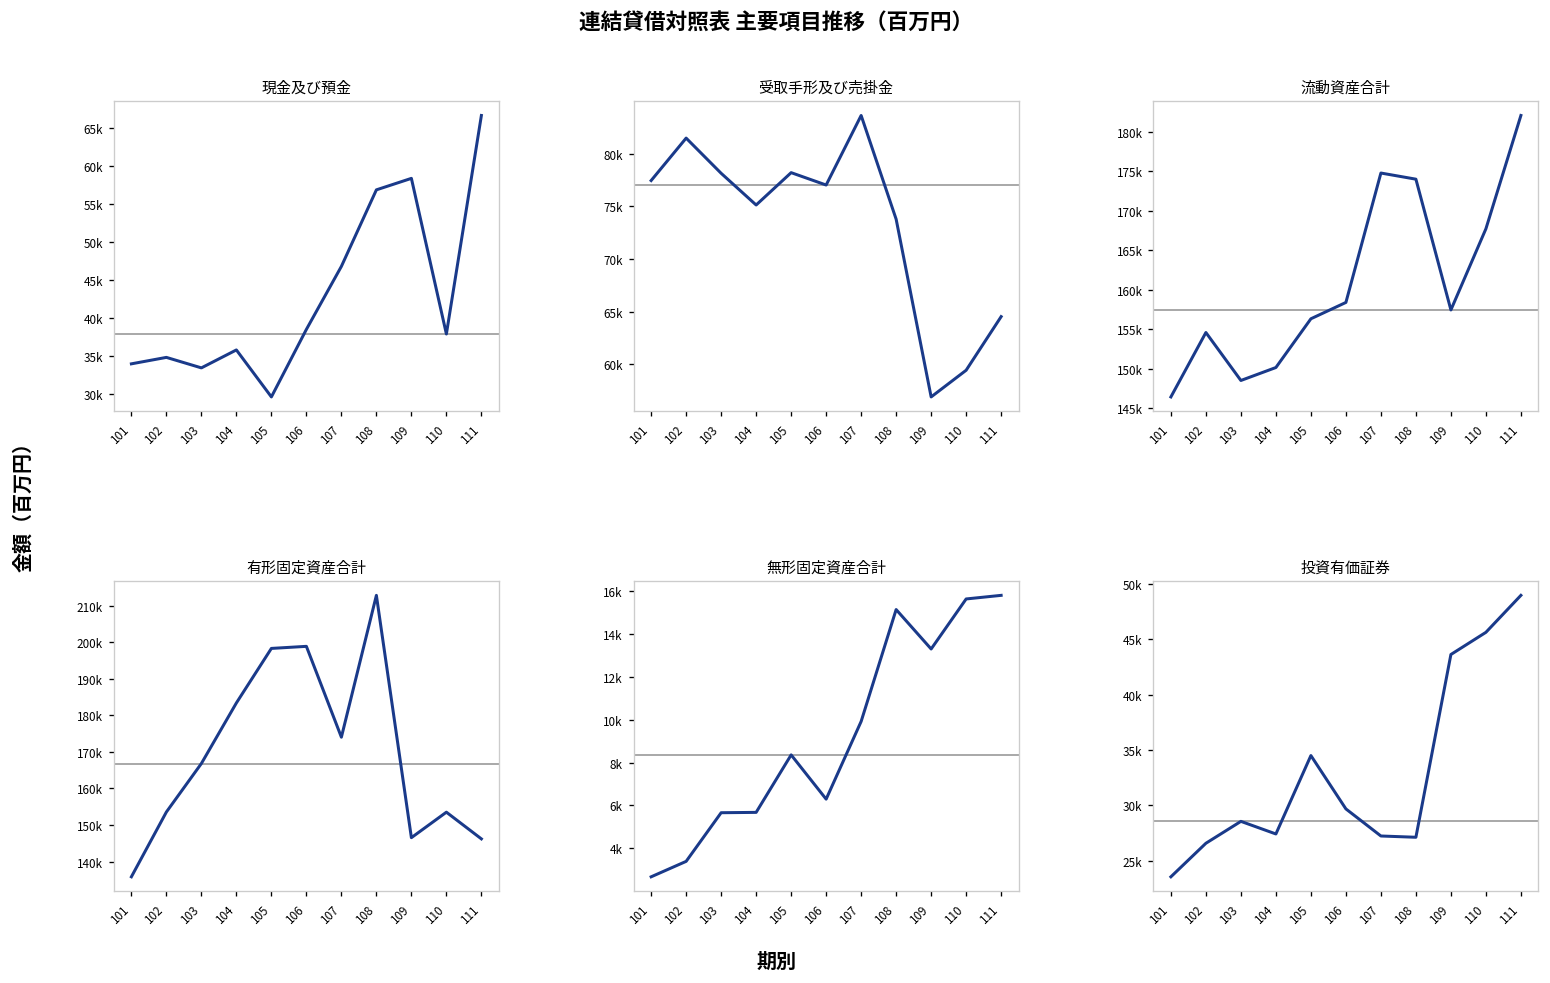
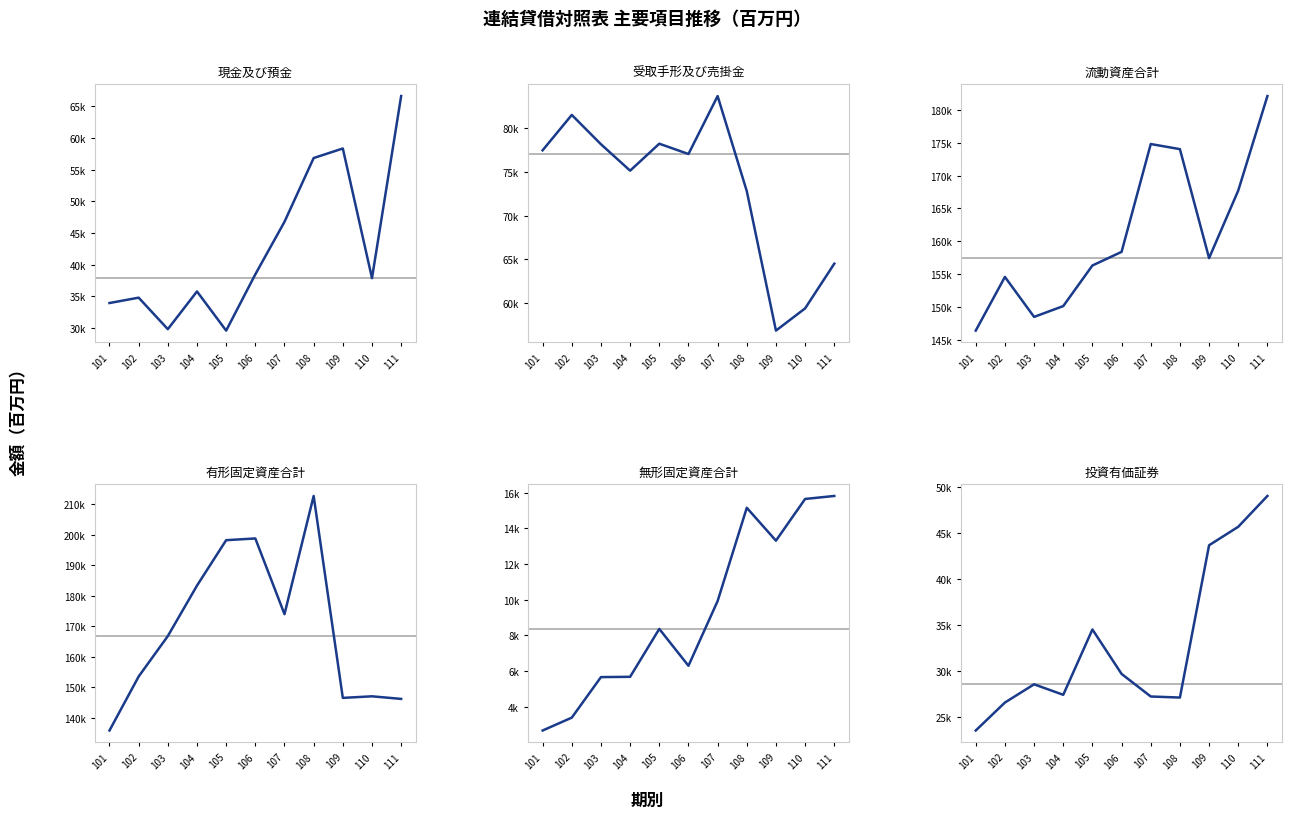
現金及び預金, 103: 33000 -> 30000
受取手形及び売掛金, 108: 74000 -> 73000
有形固定資産合計, 110: 154000 -> 147000
